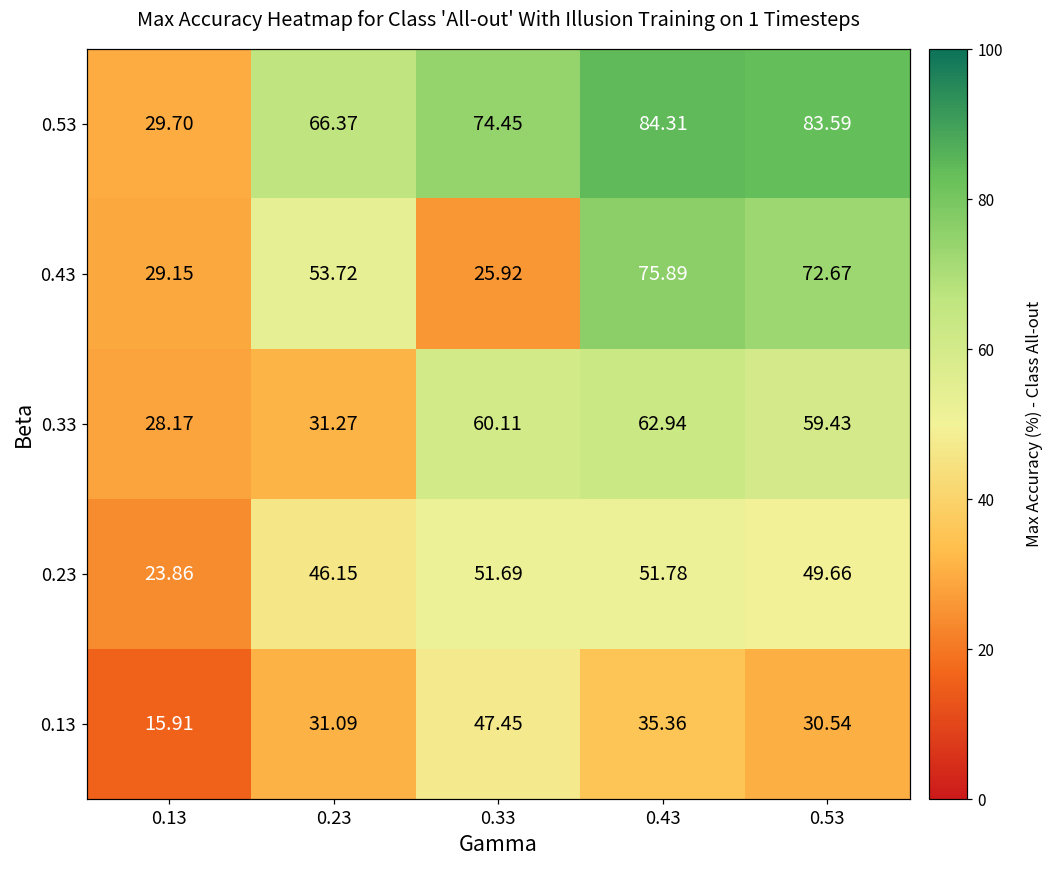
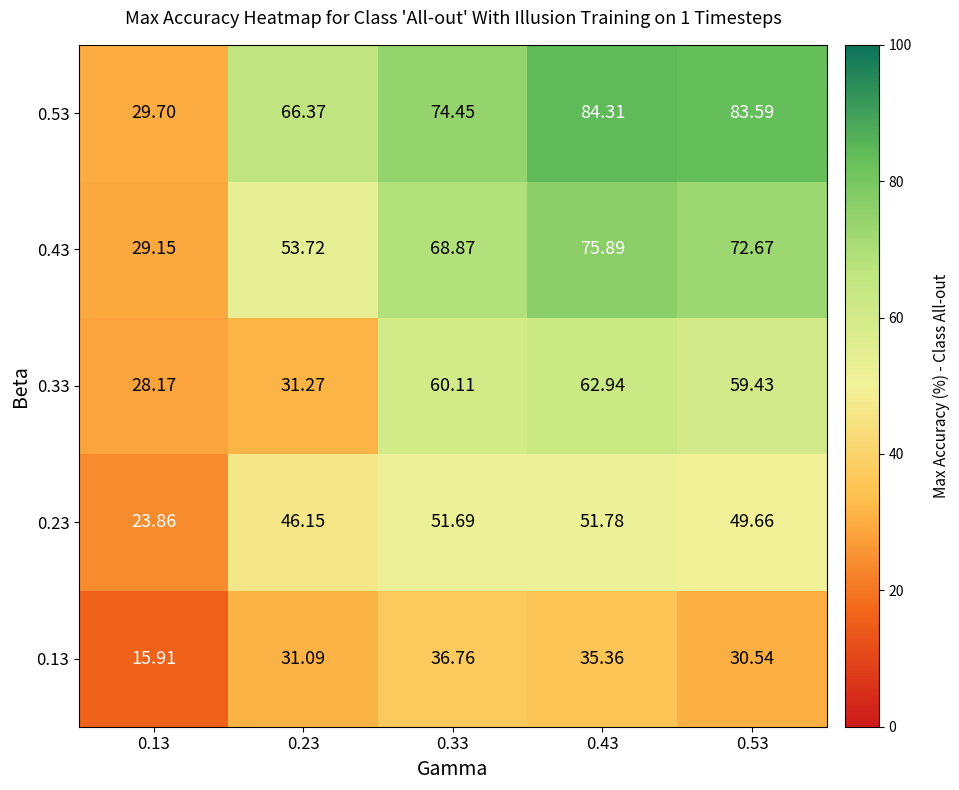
0.43, 0.33: 25.92 -> 68.87
0.13, 0.33: 47.45 -> 36.76
